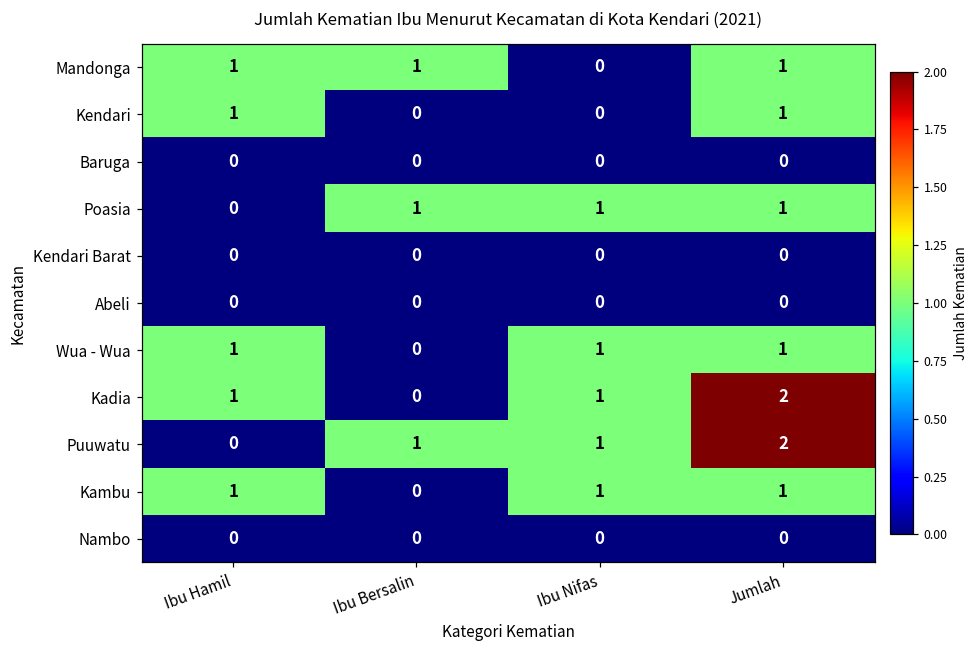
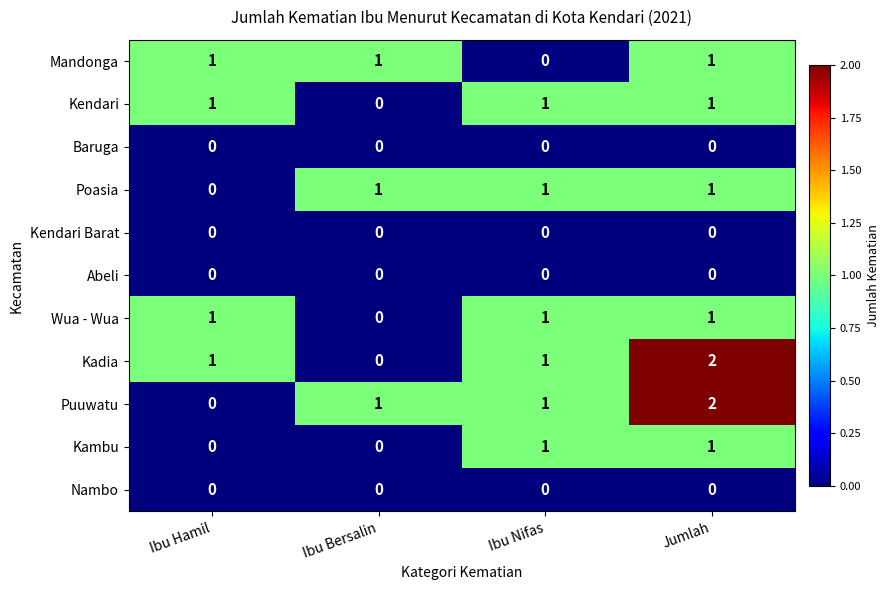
Kendari, Ibu Nifas: 0 -> 1
Kambu, Ibu Hamil: 1 -> 0
